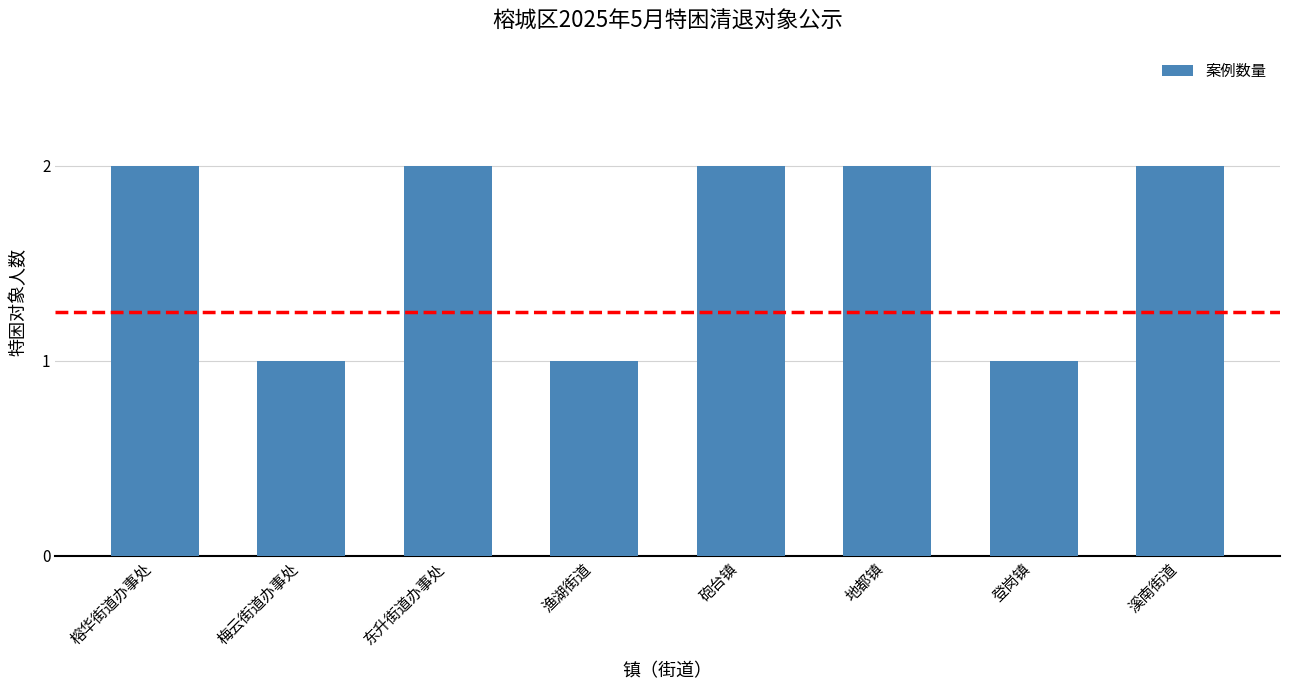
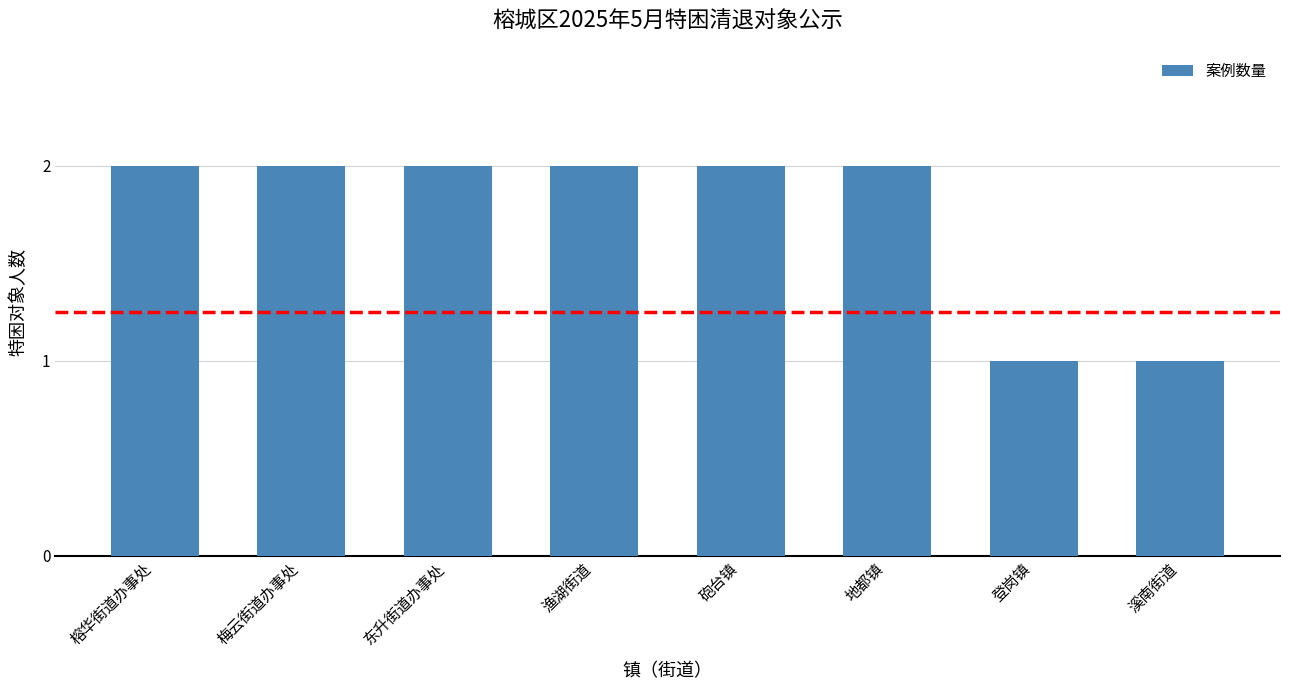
梅云街道办事处: 1 -> 2
渔湖街道: 1 -> 2
溪南街道: 2 -> 1
